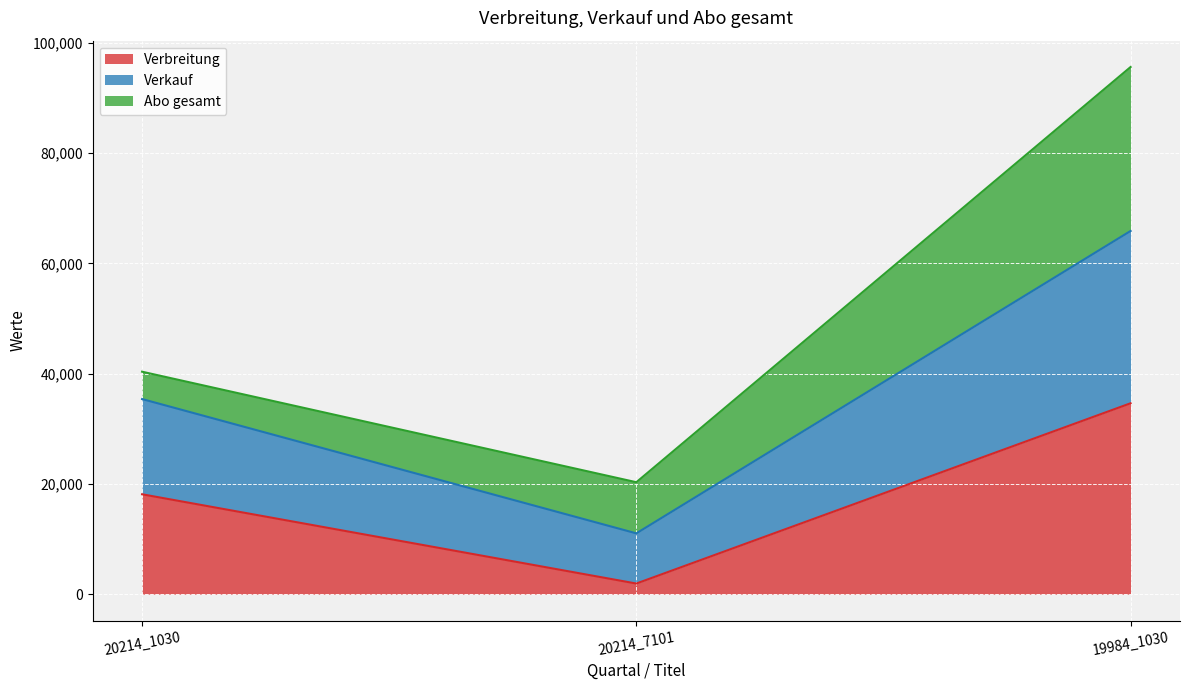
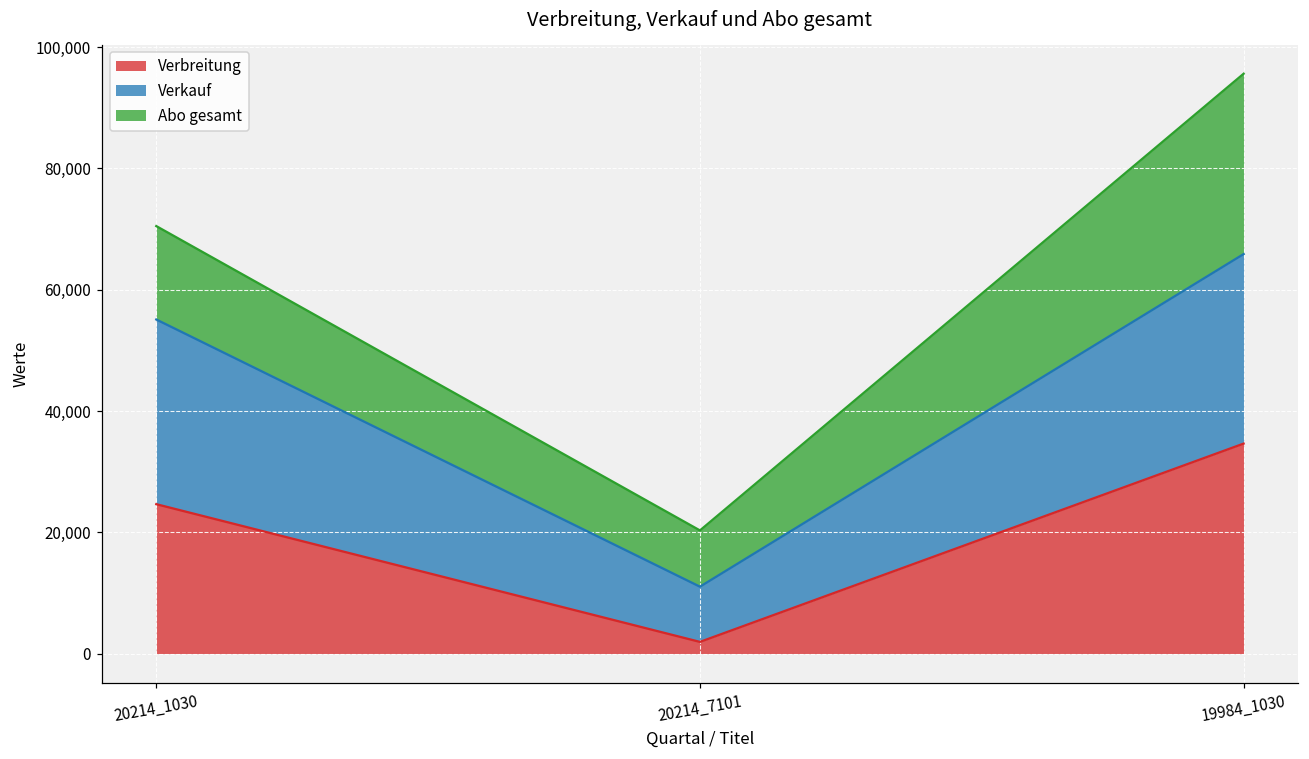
Verbreitung, 20214_1030: 18,000 -> 25,000
Verkauf, 20214_1030: 17,000 -> 30,000
Abo gesamt, 20214_1030: 5,000 -> 15,000
